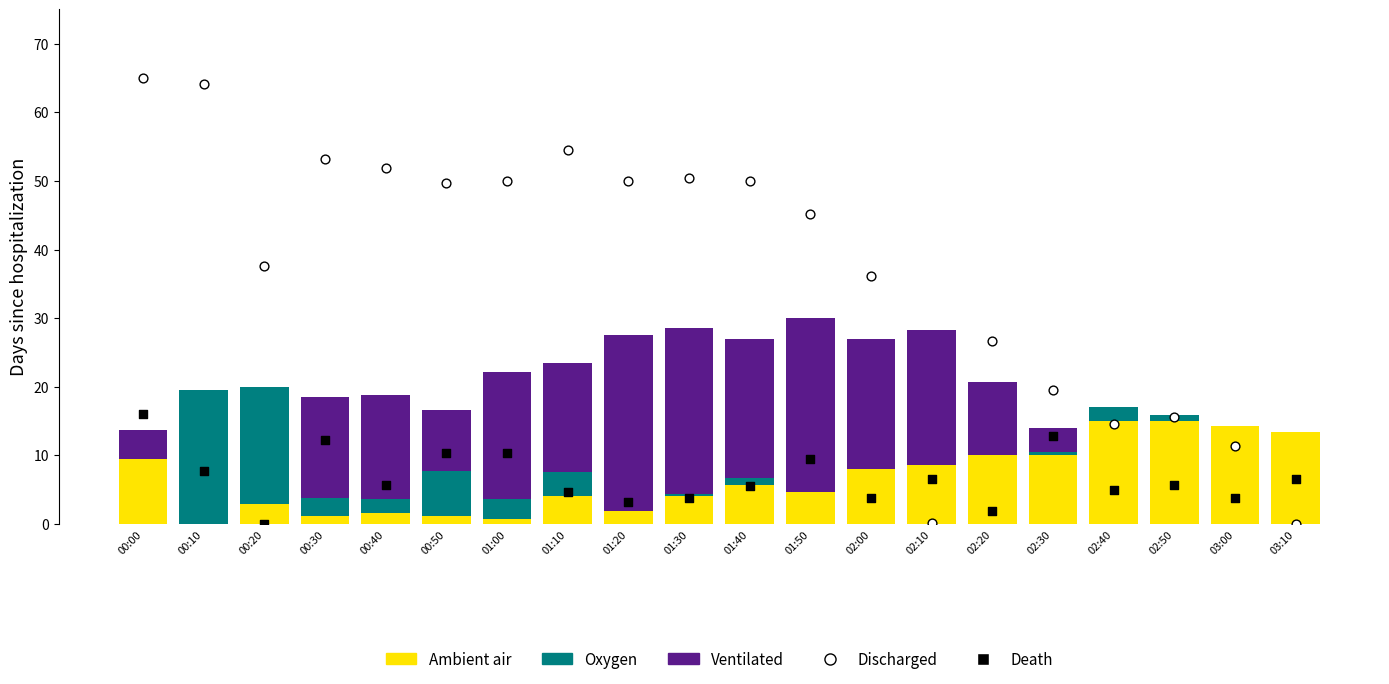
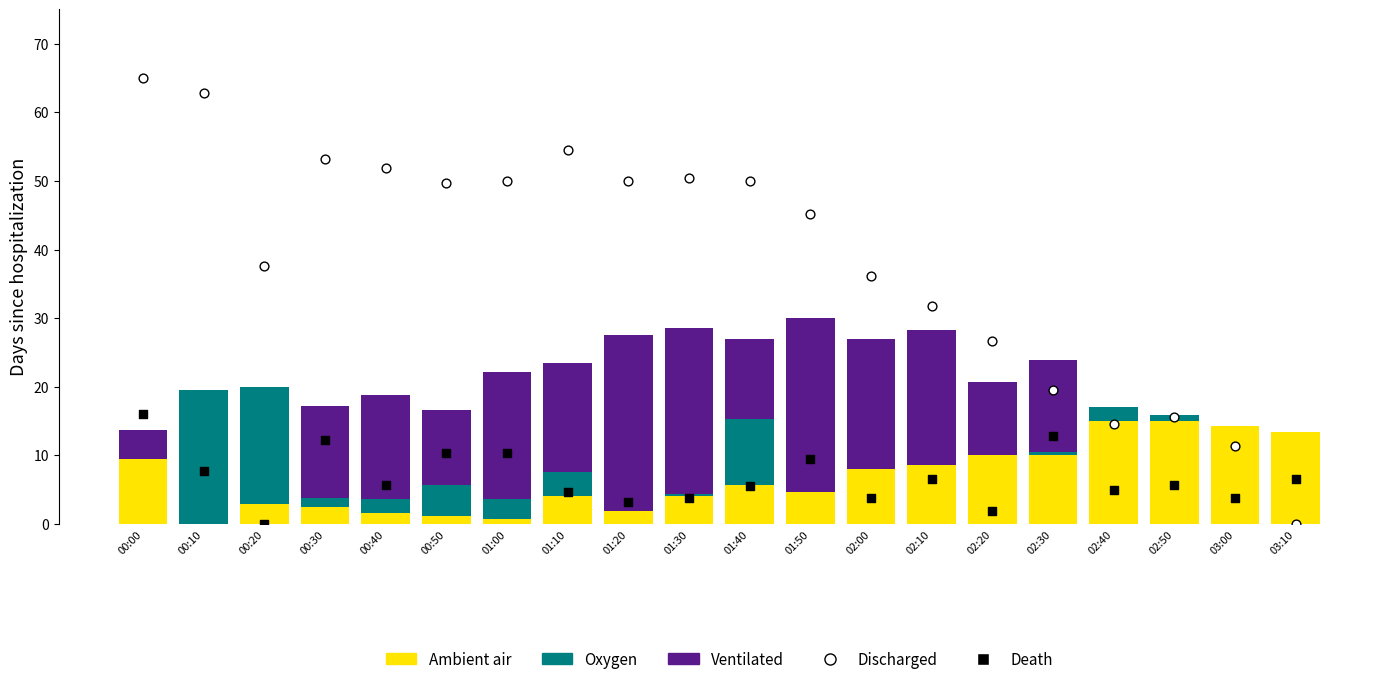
Discharged, 00:10: 64 -> 63
Ventilated, 00:30: 18 -> 17
Ambient air, 00:30: 1 -> 2
Oxygen, 00:50: 8 -> 6
Oxygen, 01:40: 7 -> 15
Discharged, 02:10: 0 -> 32
Ventilated, 02:30: 14 -> 24
